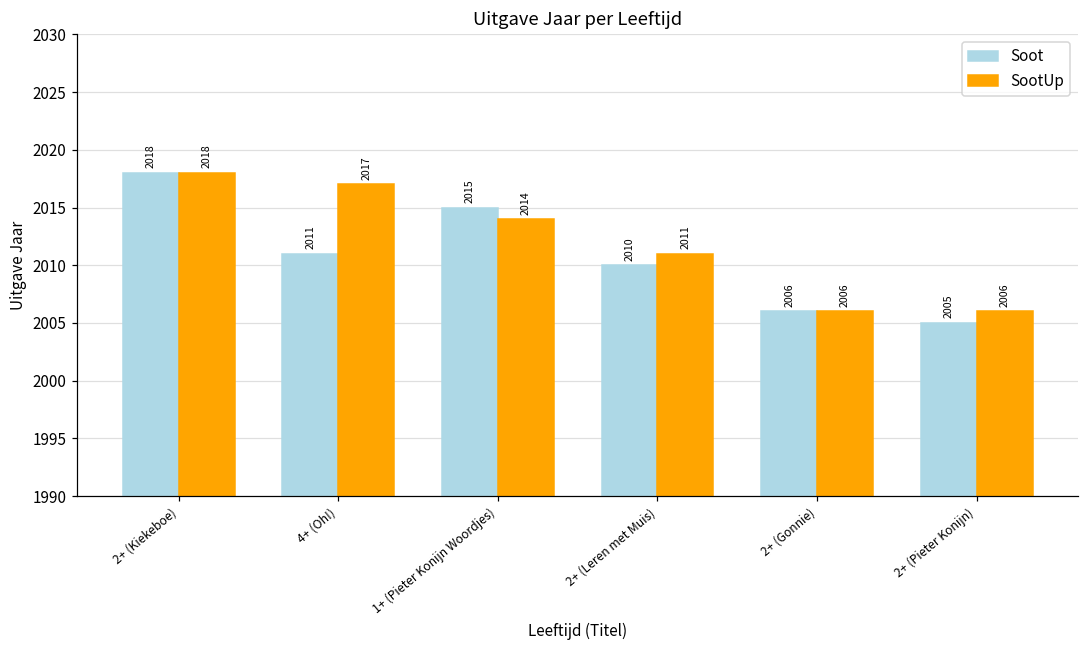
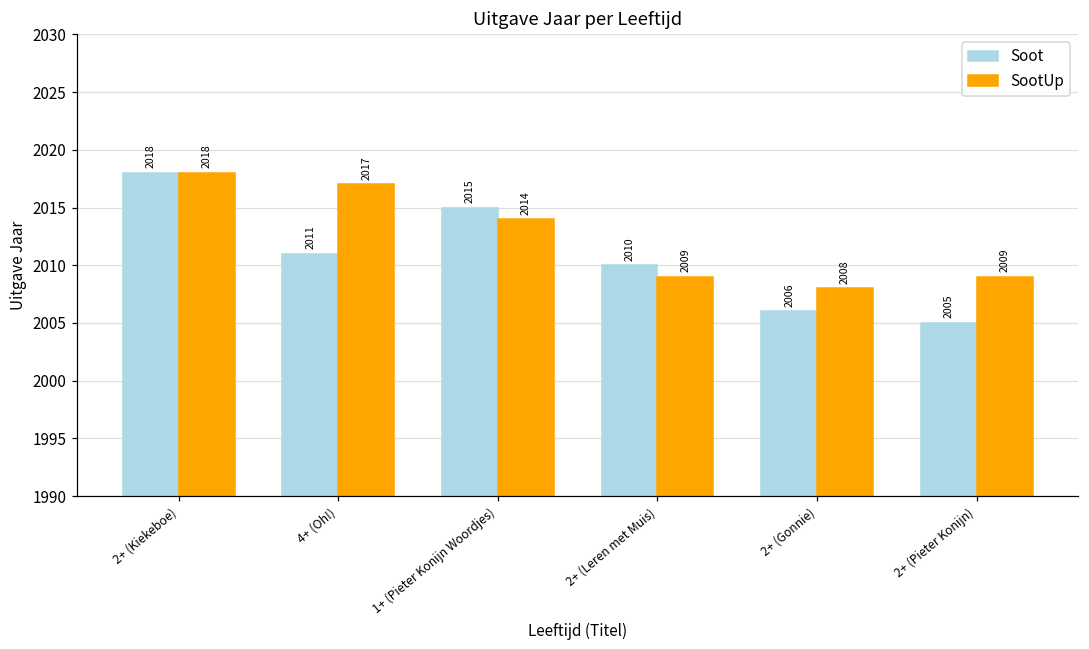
SootUp, 2+ (Leren met Muis): 2011 -> 2009
SootUp, 2+ (Gonnie): 2006 -> 2008
SootUp, 2+ (Pieter Konijn): 2006 -> 2009
